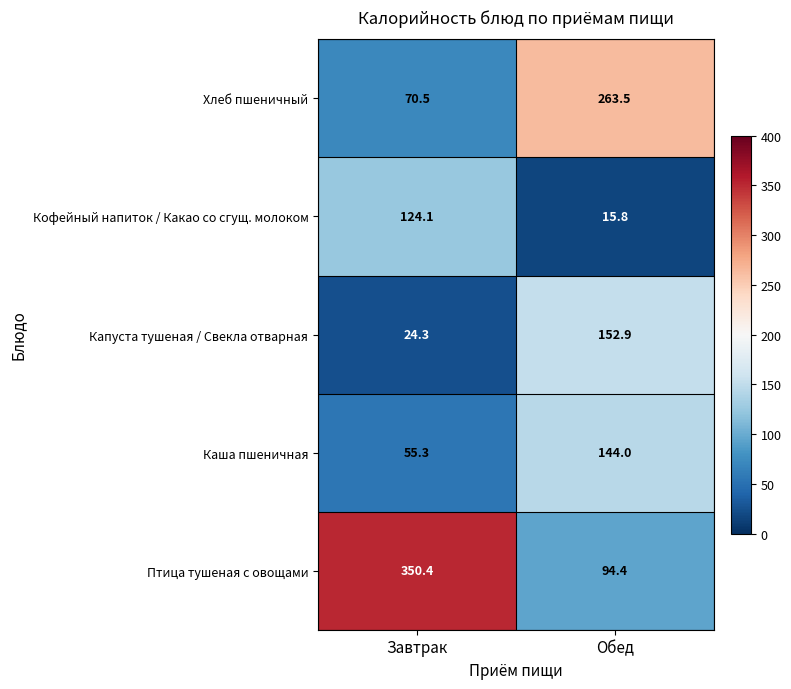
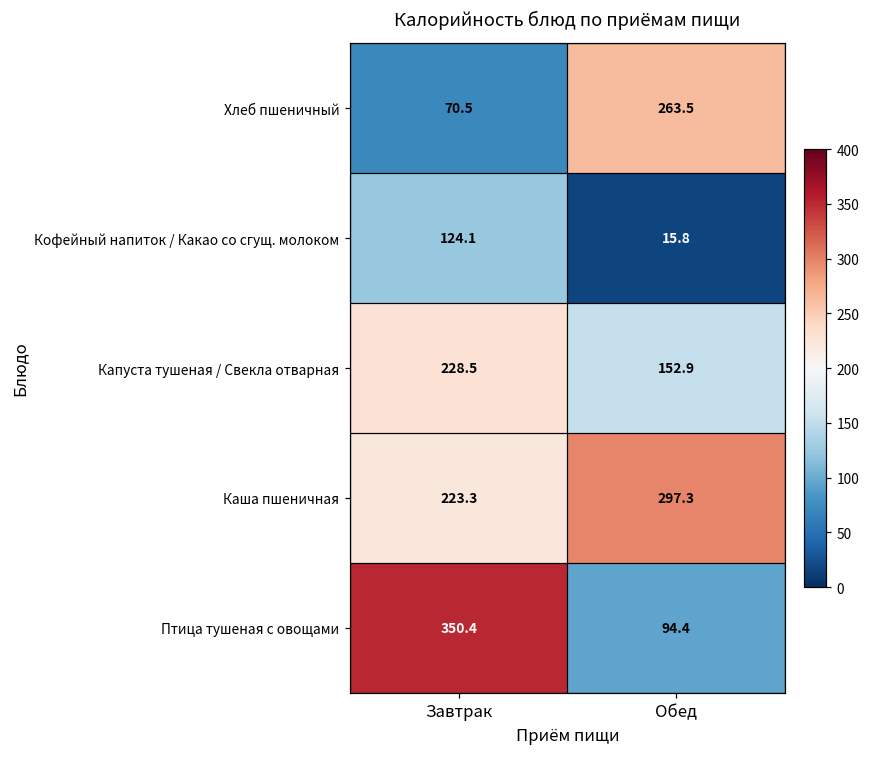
Капуста тушеная / Свекла отварная, Завтрак: 24.3 -> 228.5
Каша пшеничная, Завтрак: 55.3 -> 223.3
Каша пшеничная, Обед: 144.0 -> 297.3
